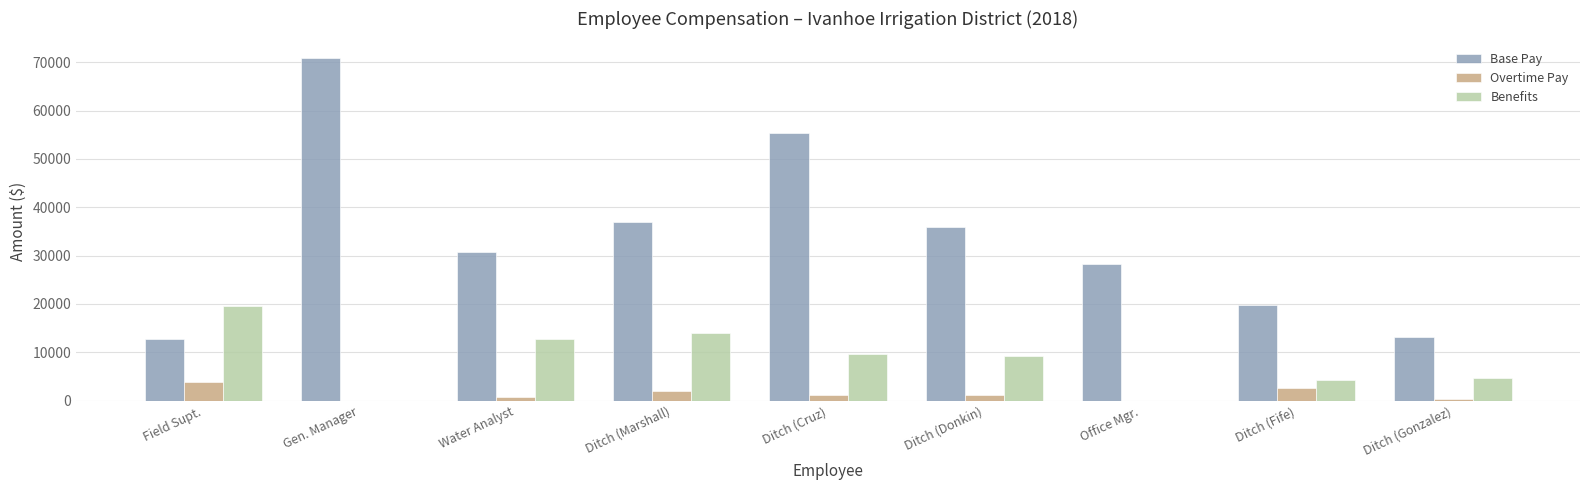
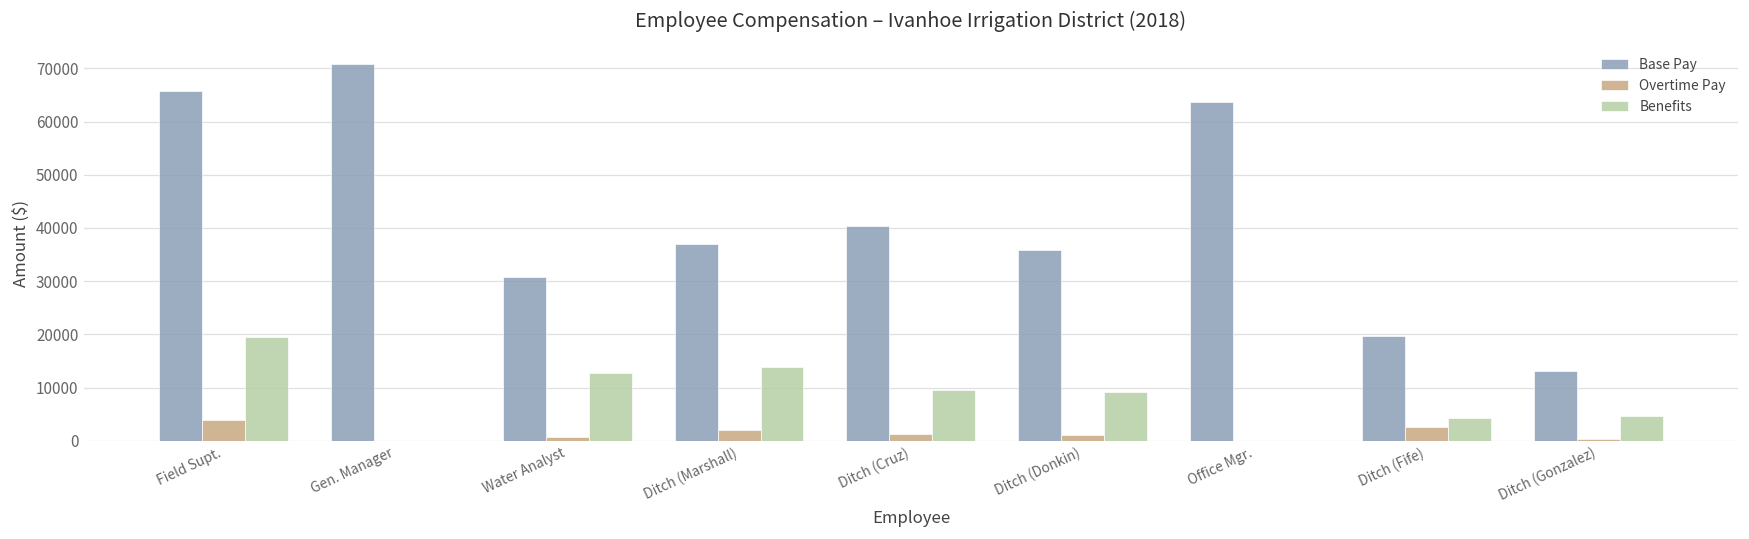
Base Pay, Field Supt.: 13000 -> 66000
Base Pay, Ditch (Cruz): 55000 -> 40000
Base Pay, Office Mgr.: 28000 -> 64000
